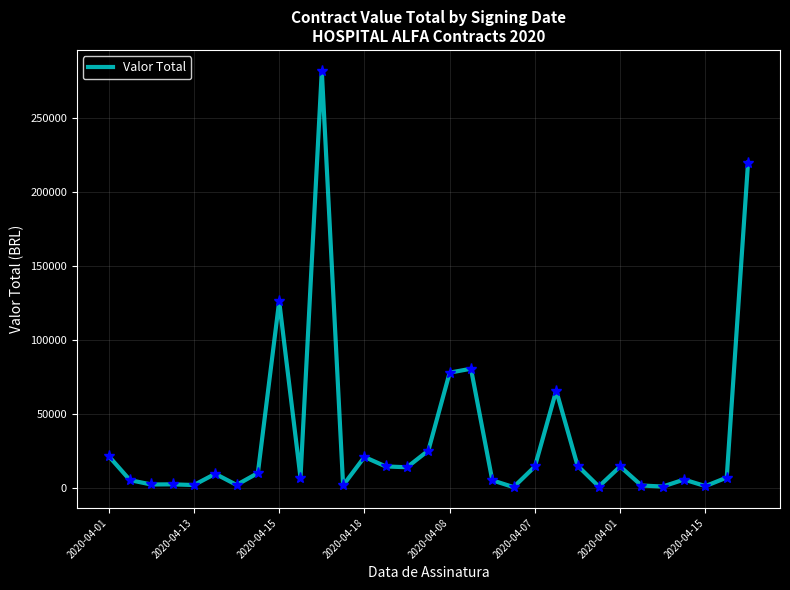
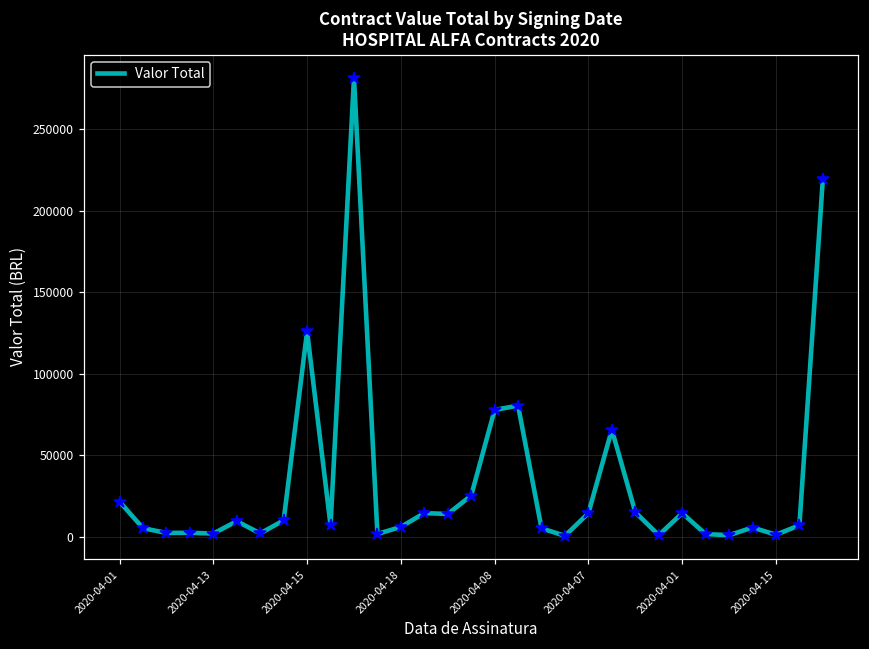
2020-04-18: 21000 -> 6000
